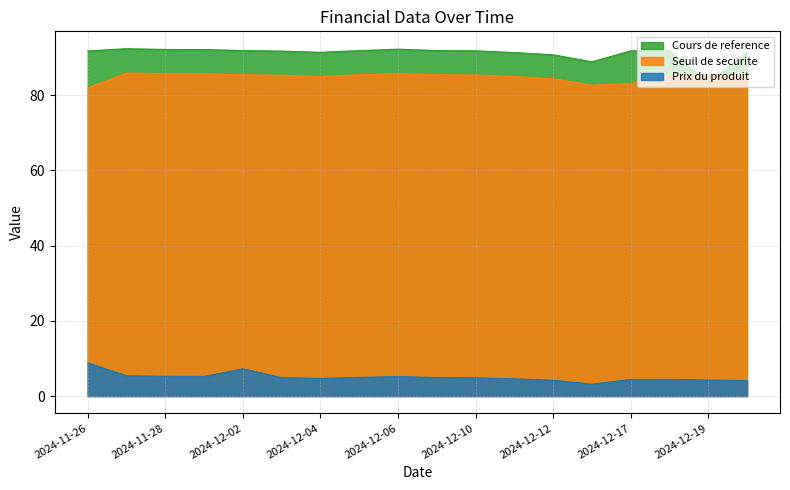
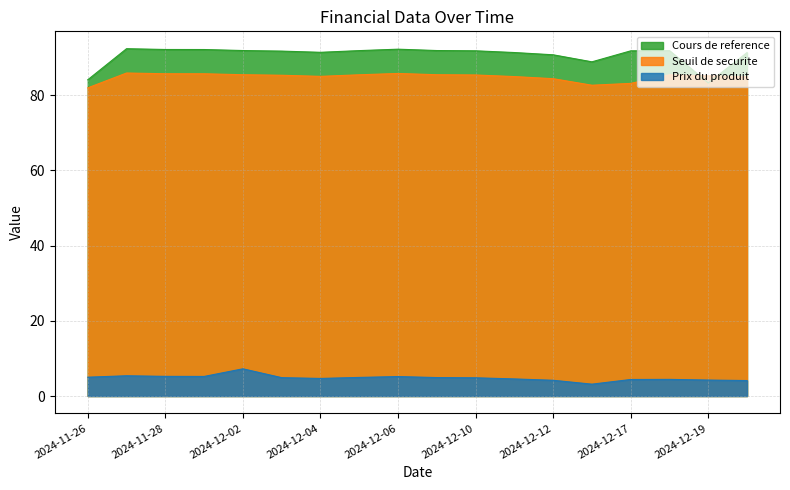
Cours de reference, 2024-11-26: 92 -> 84
Prix du produit, 2024-11-26: 9 -> 5
